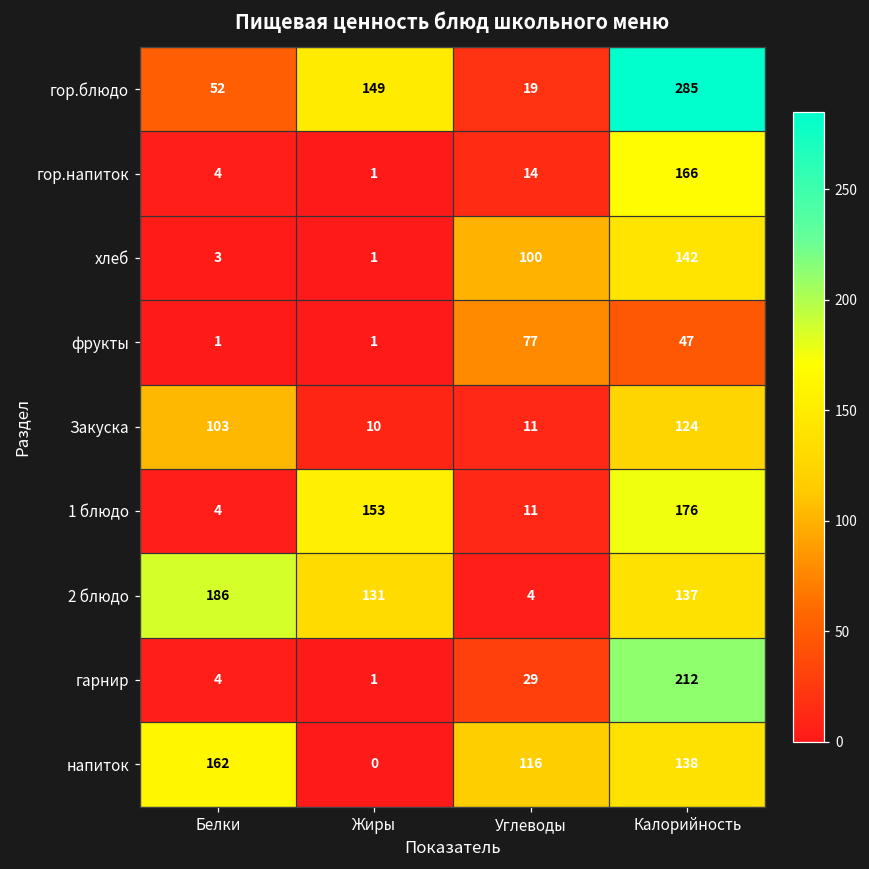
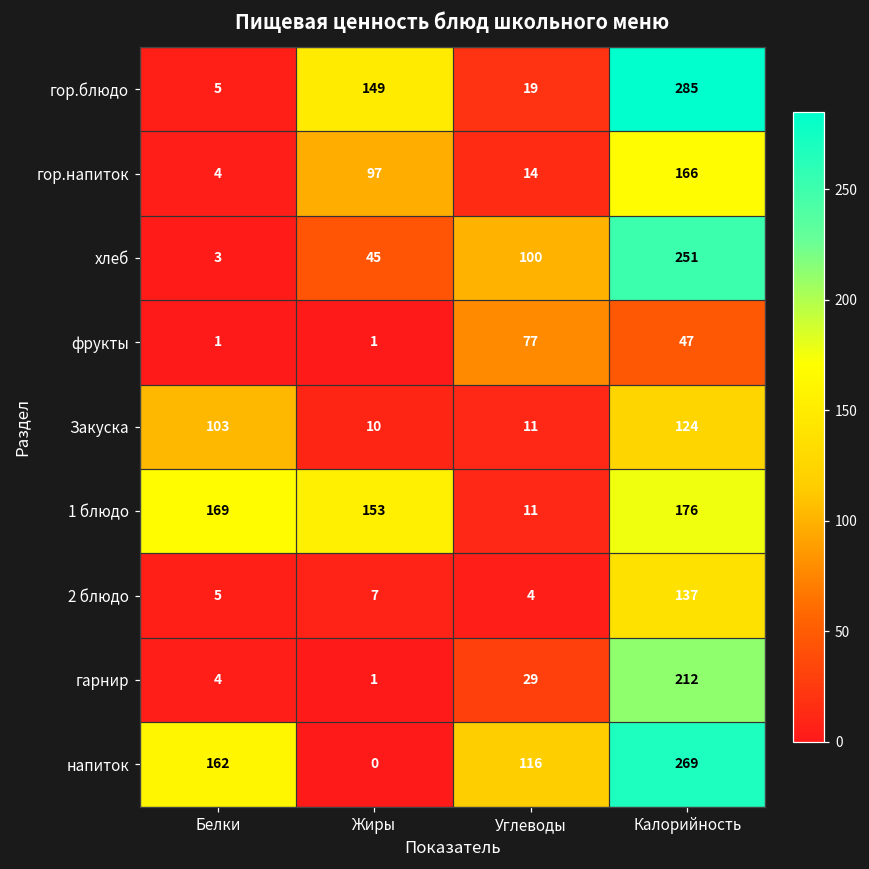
гор.блюдо, Белки: 52 -> 5
гор.напиток, Жиры: 1 -> 97
хлеб, Жиры: 1 -> 45
хлеб, Калорийность: 142 -> 251
1 блюдо, Белки: 4 -> 169
2 блюдо, Белки: 186 -> 5
2 блюдо, Жиры: 131 -> 7
напиток, Калорийность: 138 -> 269
